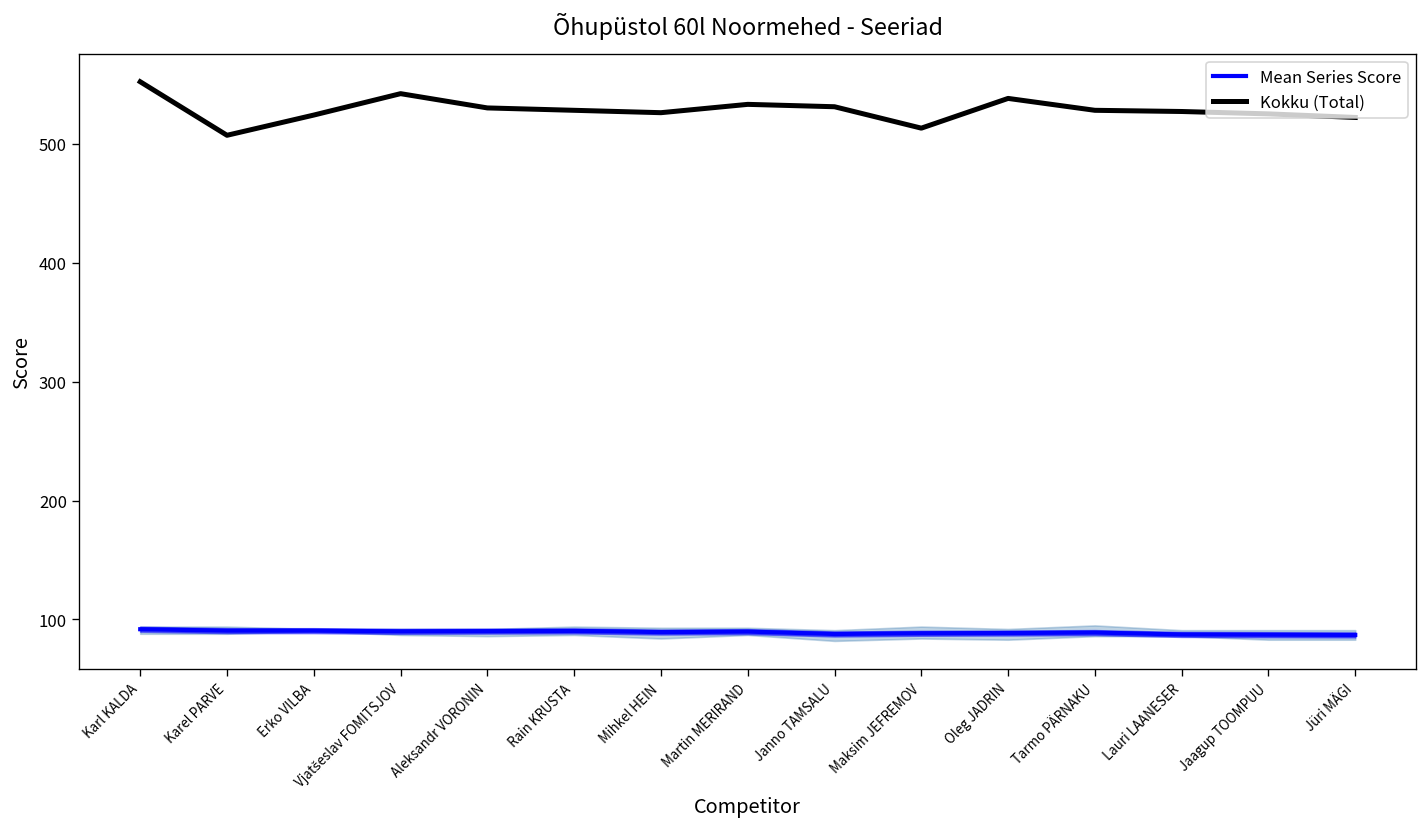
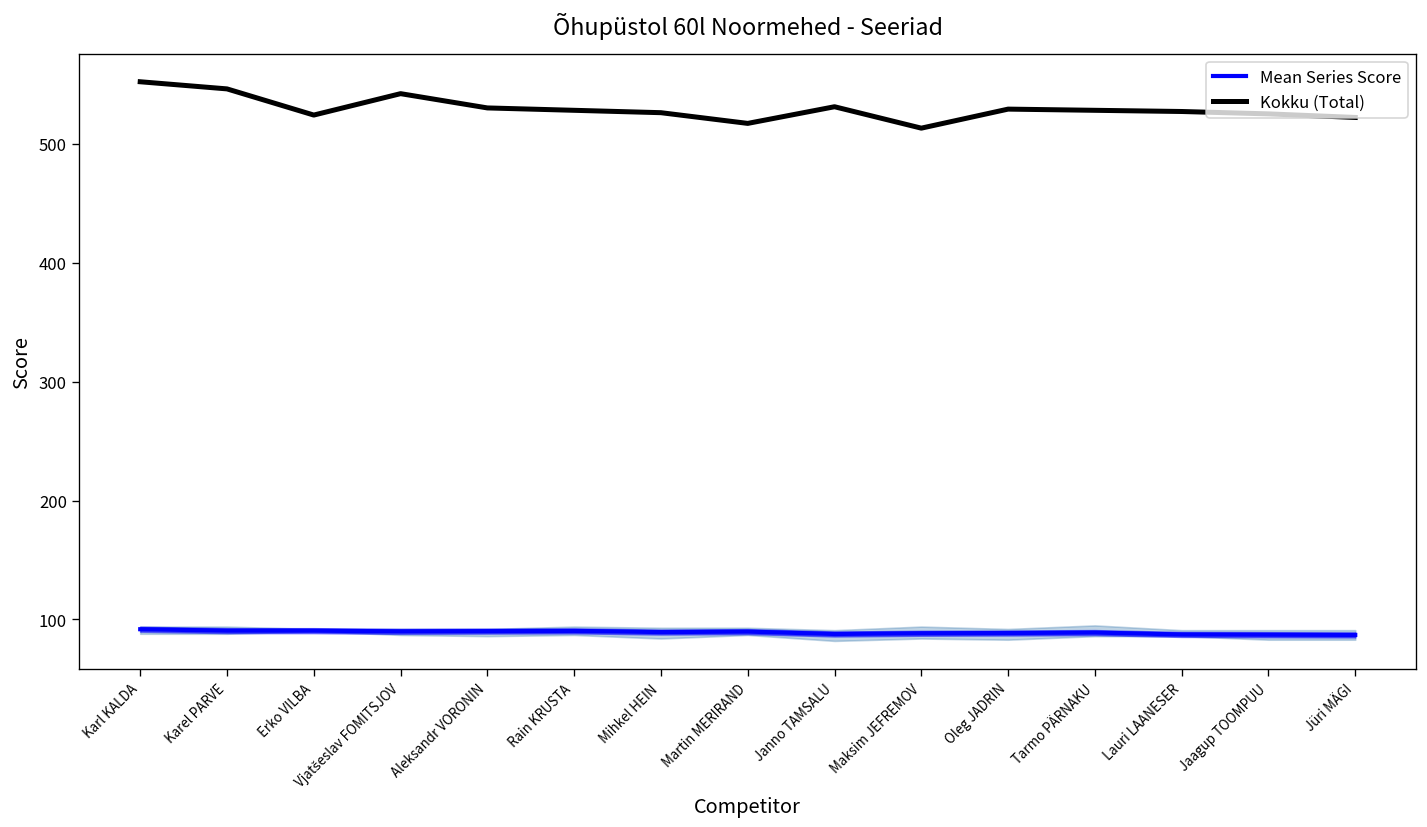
Kokku (Total), Karel PARVE: 510 -> 550
Kokku (Total), Martin MERIRAND: 530 -> 520
Kokku (Total), Oleg JADRIN: 540 -> 530
